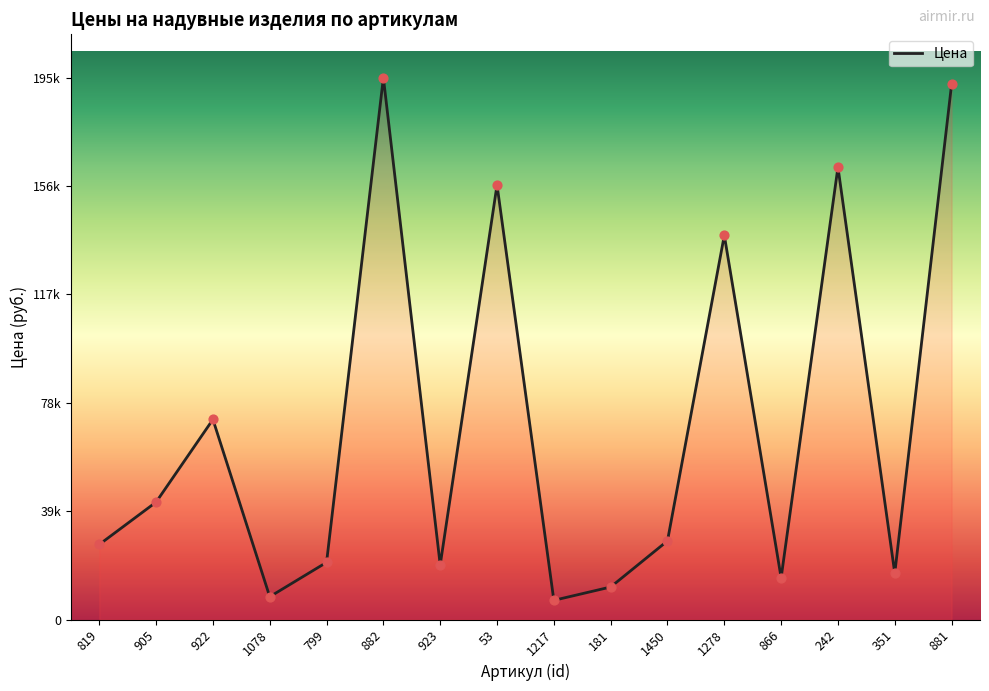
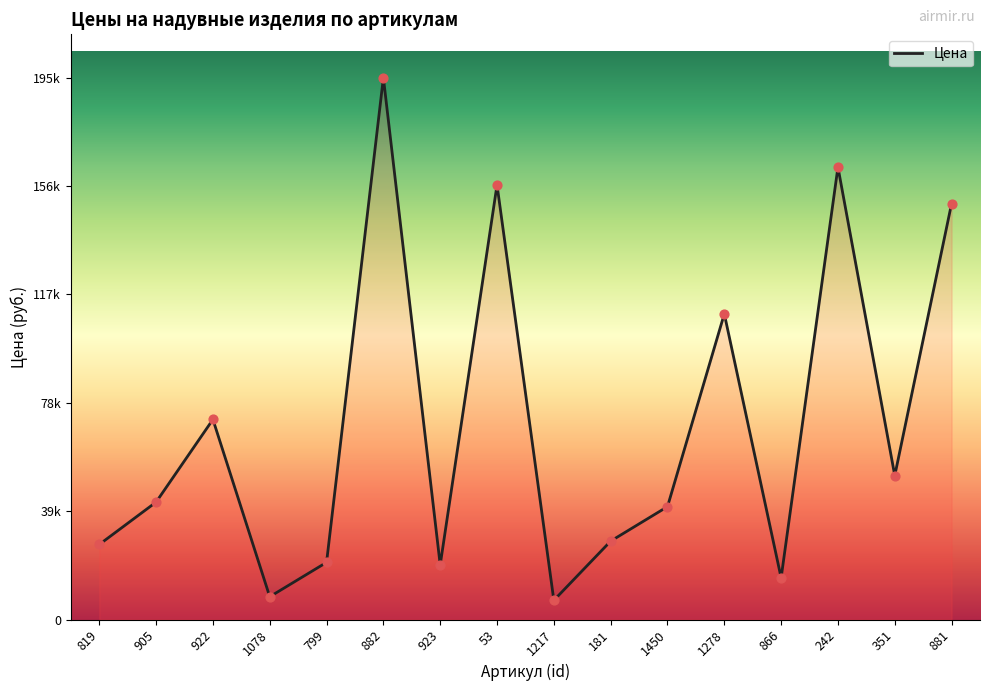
181: 12000 -> 28000
1450: 28000 -> 41000
1278: 138000 -> 110000
351: 17000 -> 52000
881: 193000 -> 150000
